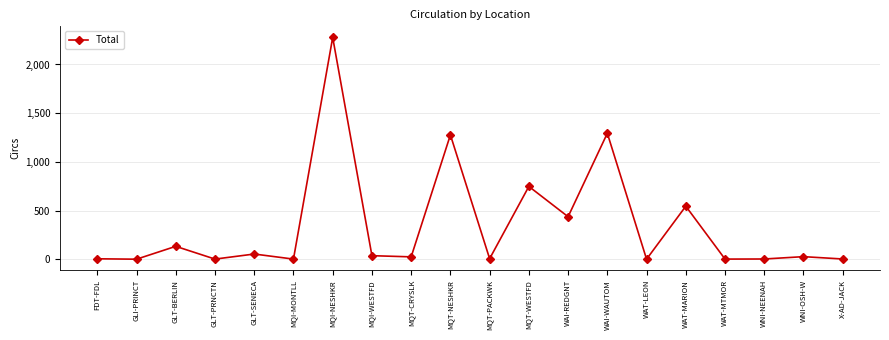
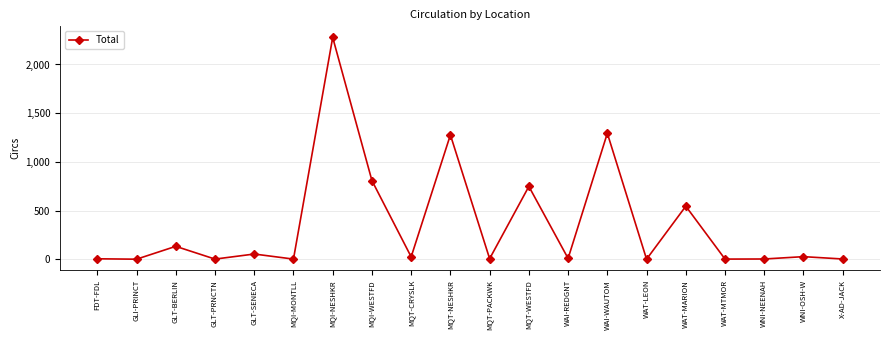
MQI-WESTFD: 0 -> 800
WAI-REDGNT: 400 -> 0
